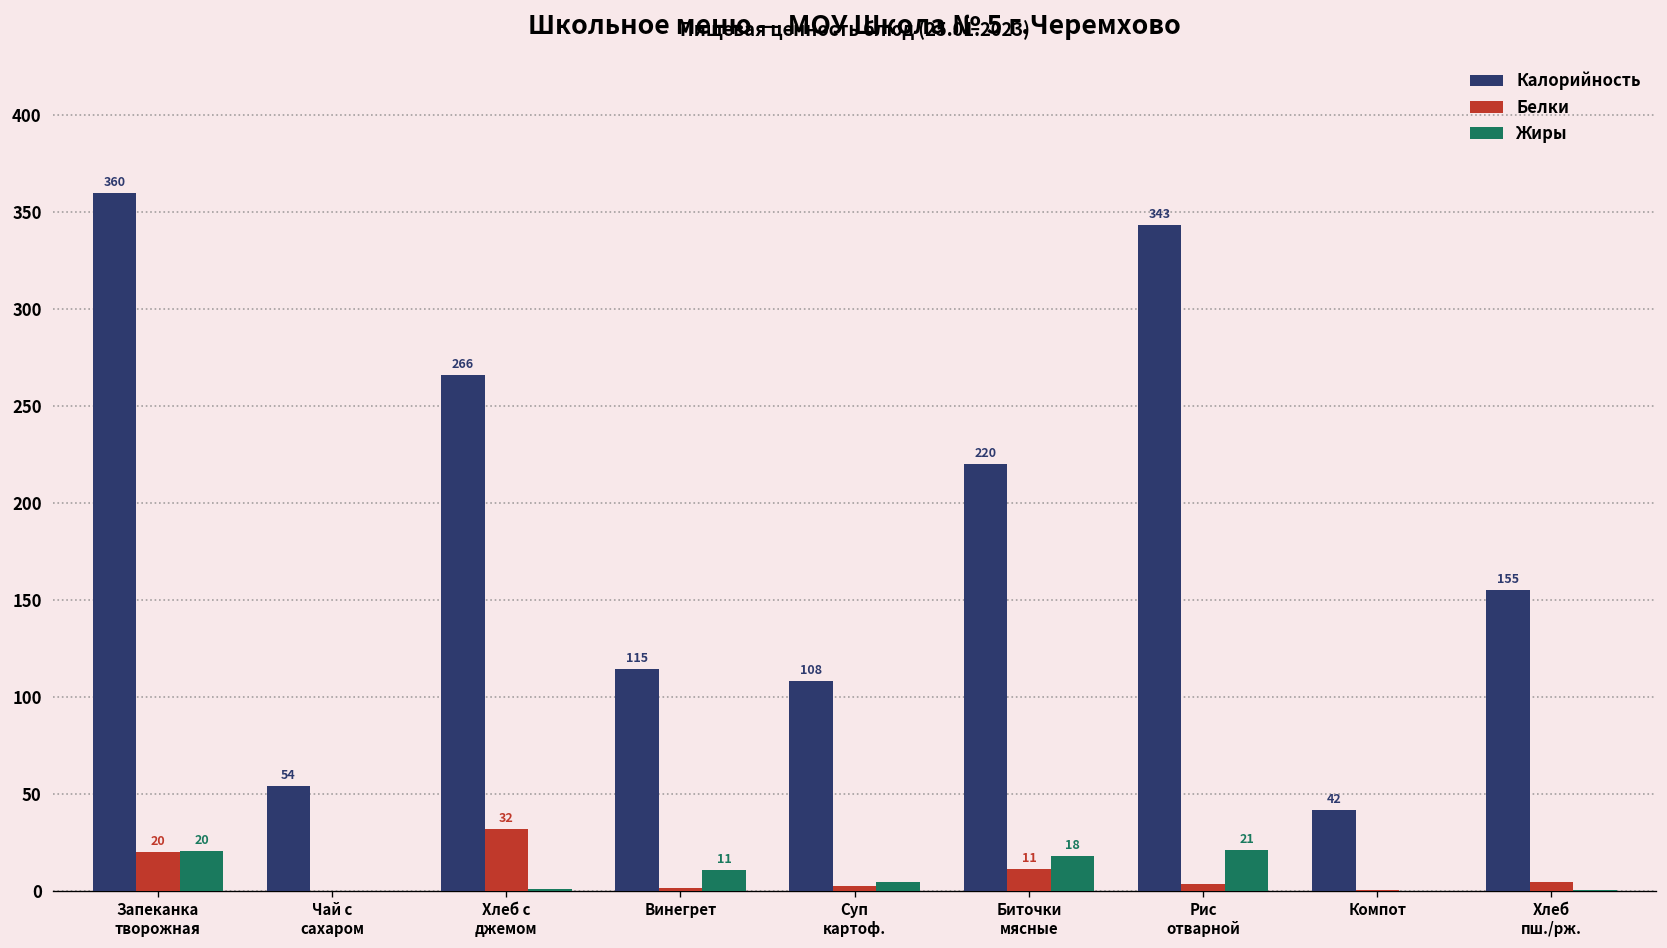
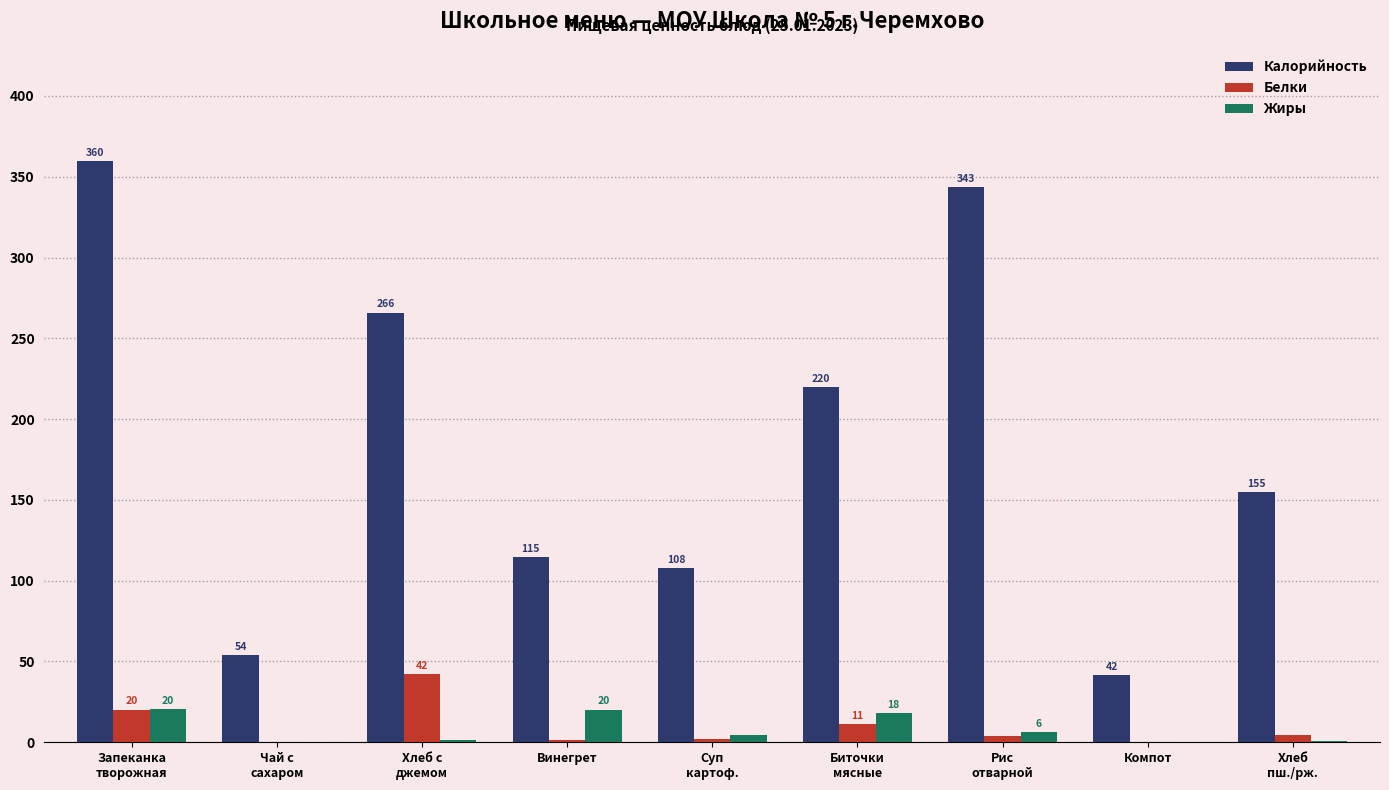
Белки, Хлеб с джемом: 32 -> 42
Жиры, Винегрет: 11 -> 20
Жиры, Рис отварной: 21 -> 6
